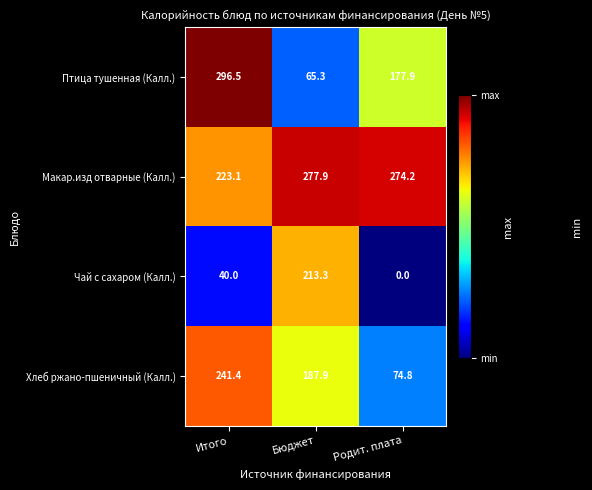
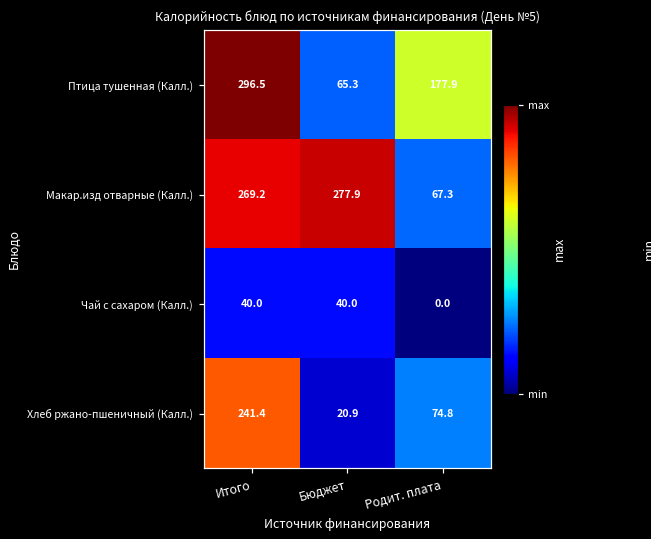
Макар.изд отварные (Калл.), Итого: 223.1 -> 269.2
Макар.изд отварные (Калл.), Родит. плата: 274.2 -> 67.3
Чай с сахаром (Калл.), Бюджет: 213.3 -> 40.0
Хлеб ржано-пшеничный (Калл.), Бюджет: 187.9 -> 20.9
